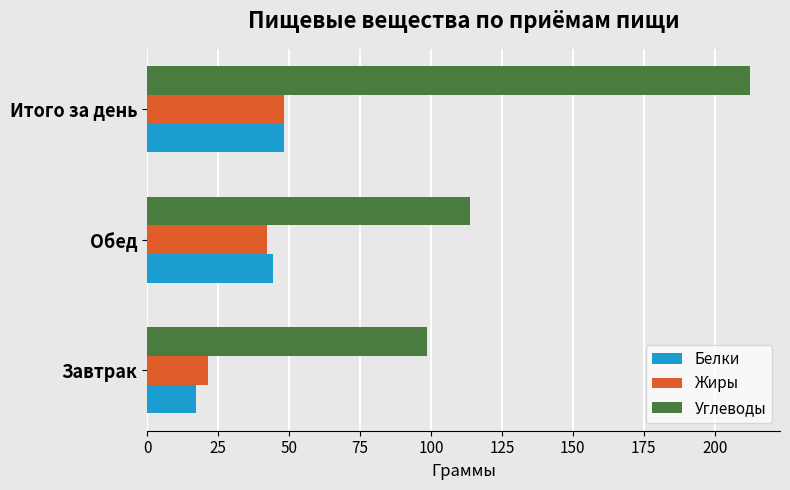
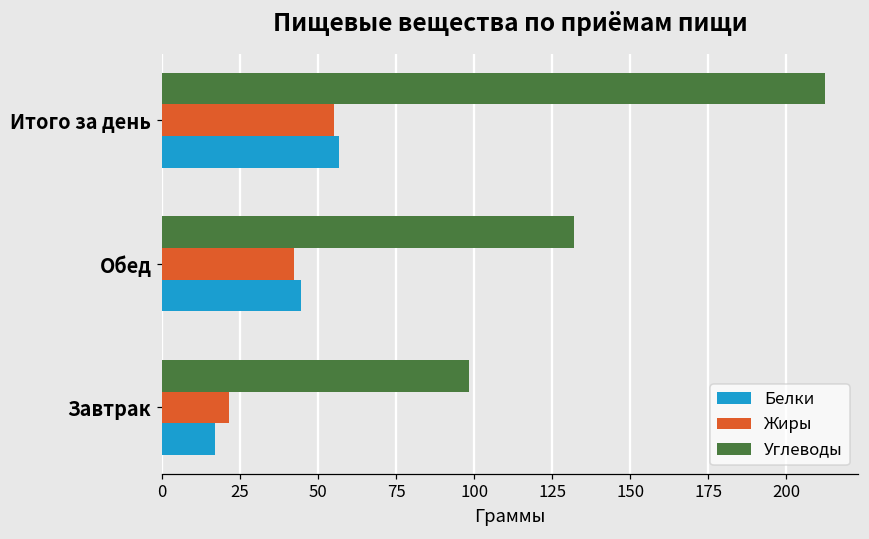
Жиры, Итого за день: 48 -> 55
Белки, Итого за день: 48 -> 57
Углеводы, Обед: 114 -> 132
